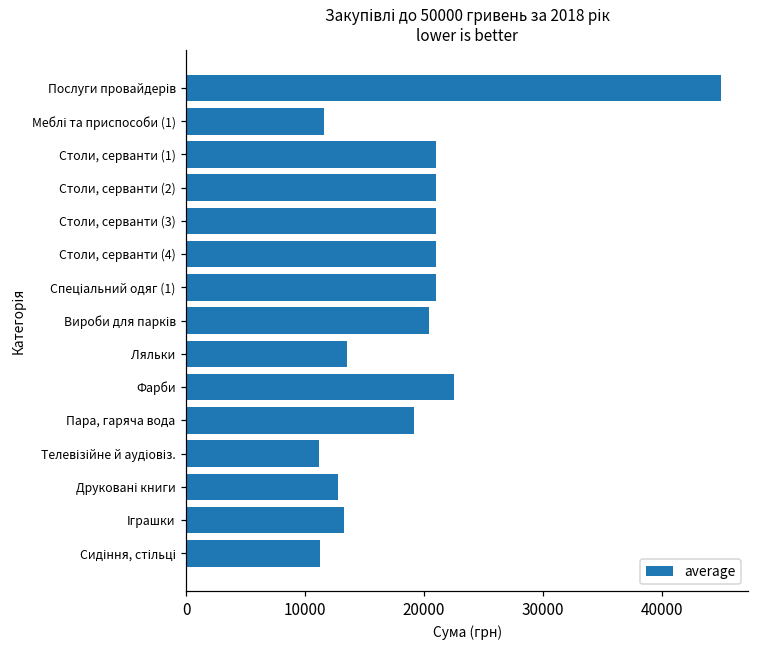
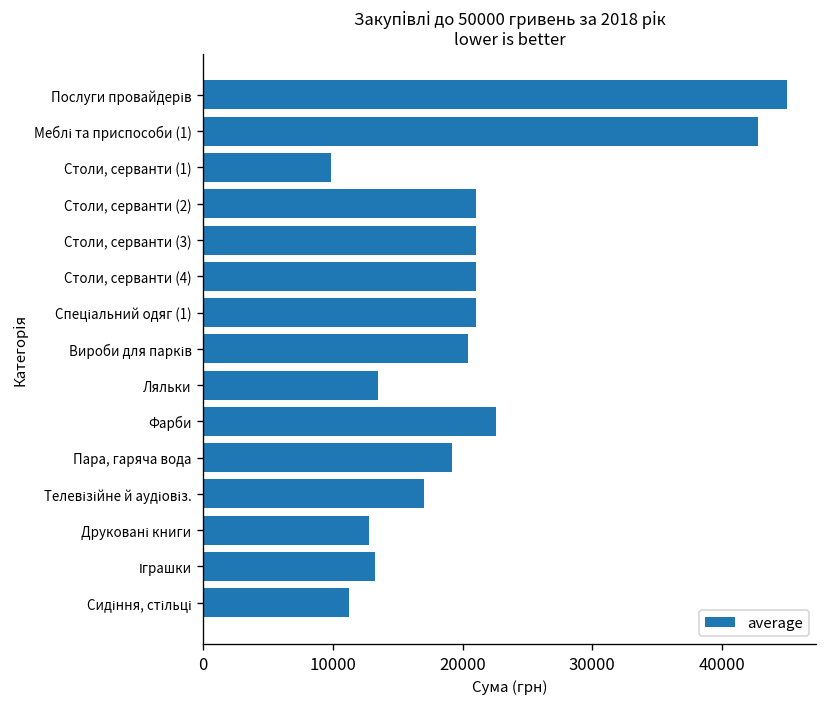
Меблі та приспособи (1): 11600 -> 42800
Столи, серванти (1): 21000 -> 9800
Телевізійне й аудіовіз.: 11200 -> 17000
